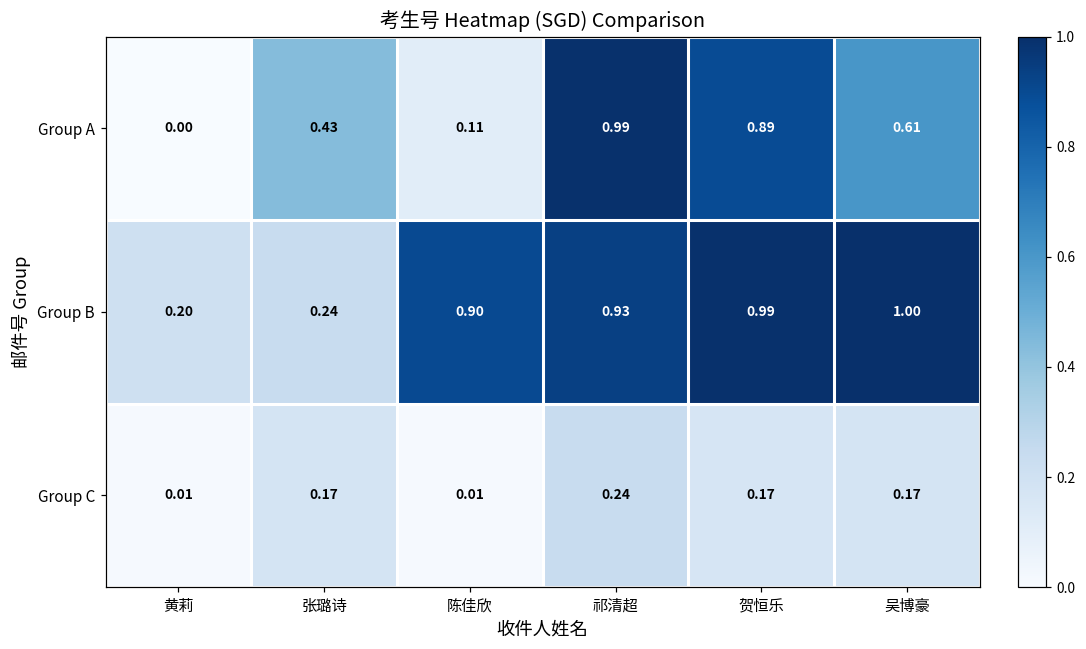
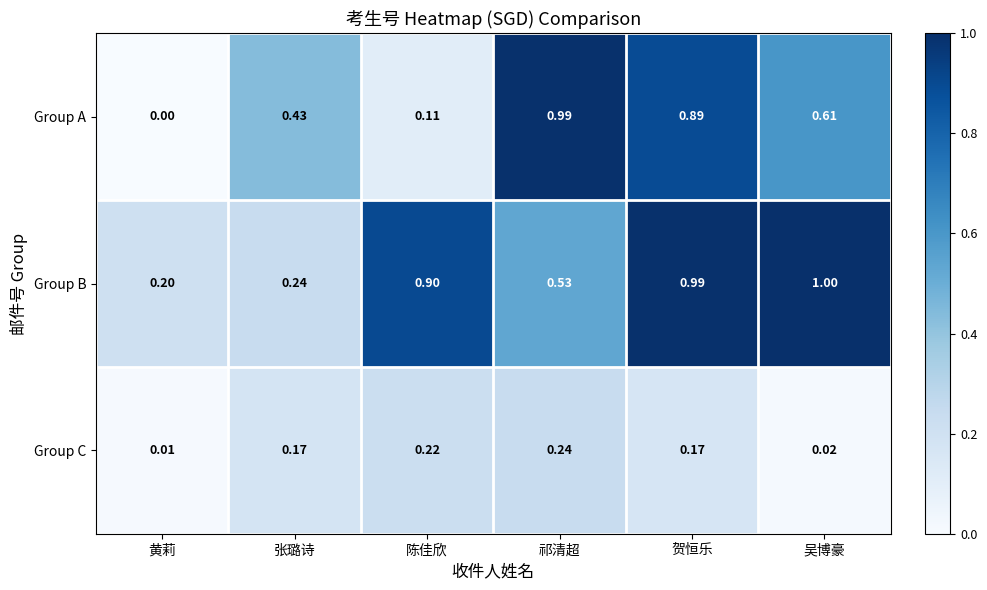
Group B, 祁清超: 0.93 -> 0.53
Group C, 陈佳欣: 0.01 -> 0.22
Group C, 吴博豪: 0.17 -> 0.02
